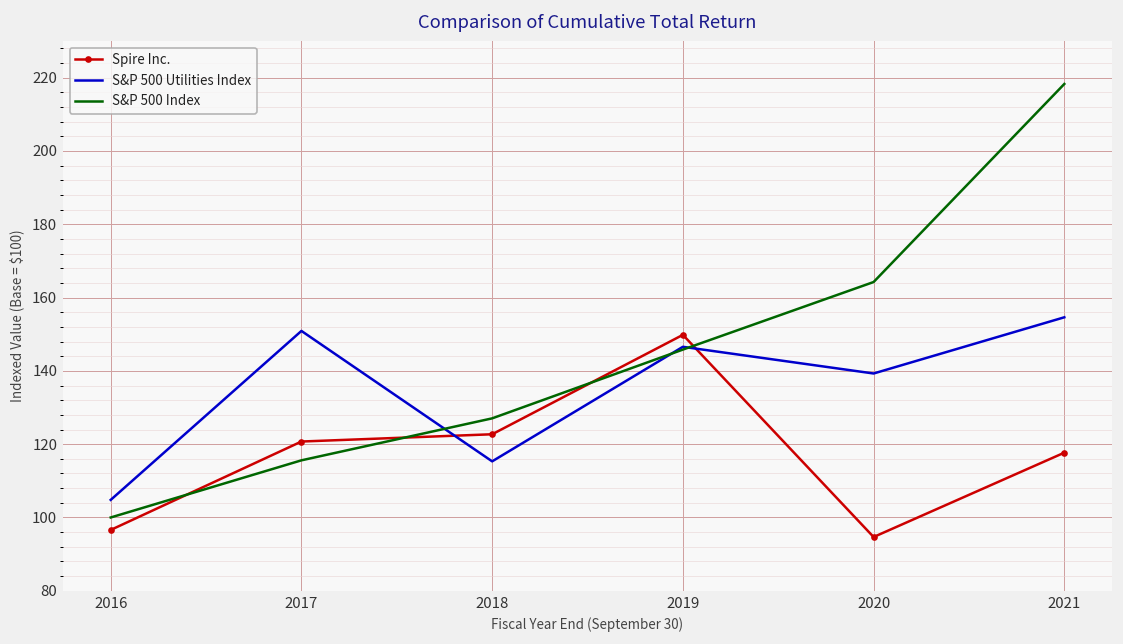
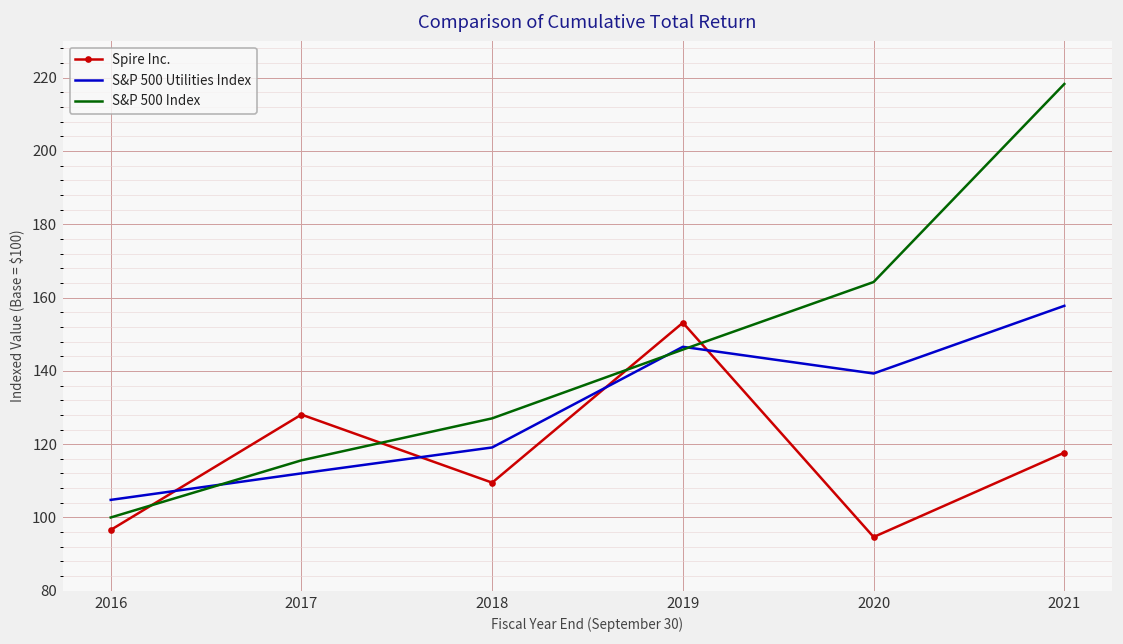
Spire Inc., 2017: 121 -> 128
S&P 500 Utilities Index, 2017: 151 -> 112
Spire Inc., 2018: 123 -> 110
S&P 500 Utilities Index, 2018: 115 -> 119
Spire Inc., 2019: 150 -> 153
S&P 500 Utilities Index, 2021: 155 -> 158
